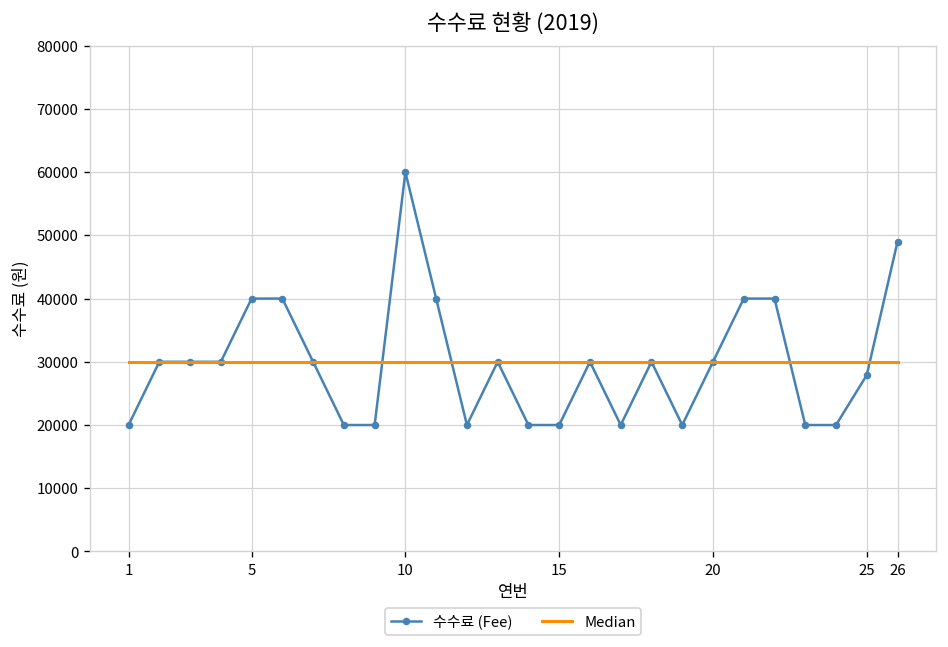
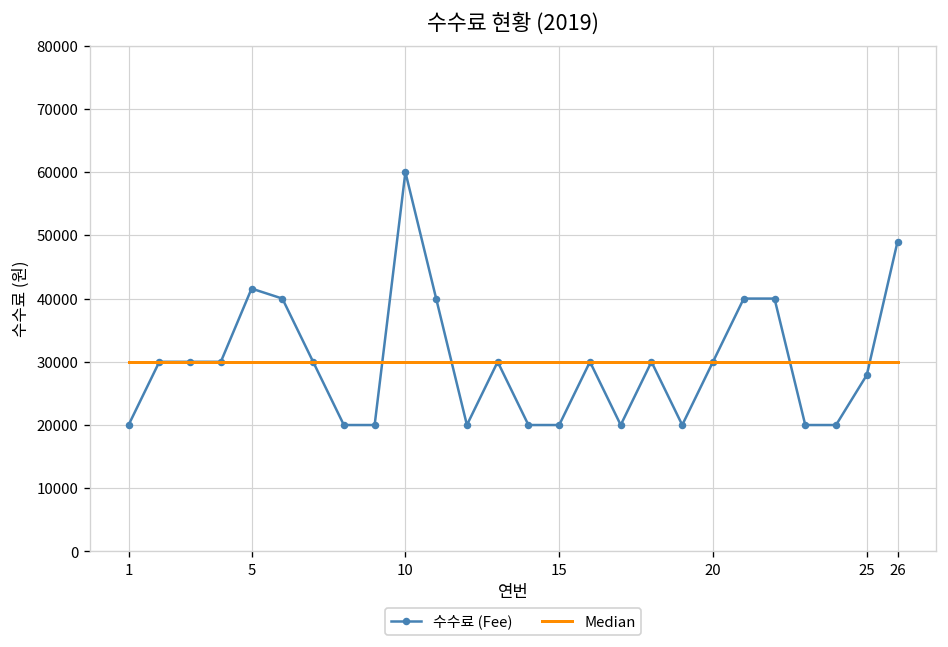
수수료 (Fee), 5: 40000 -> 42000
